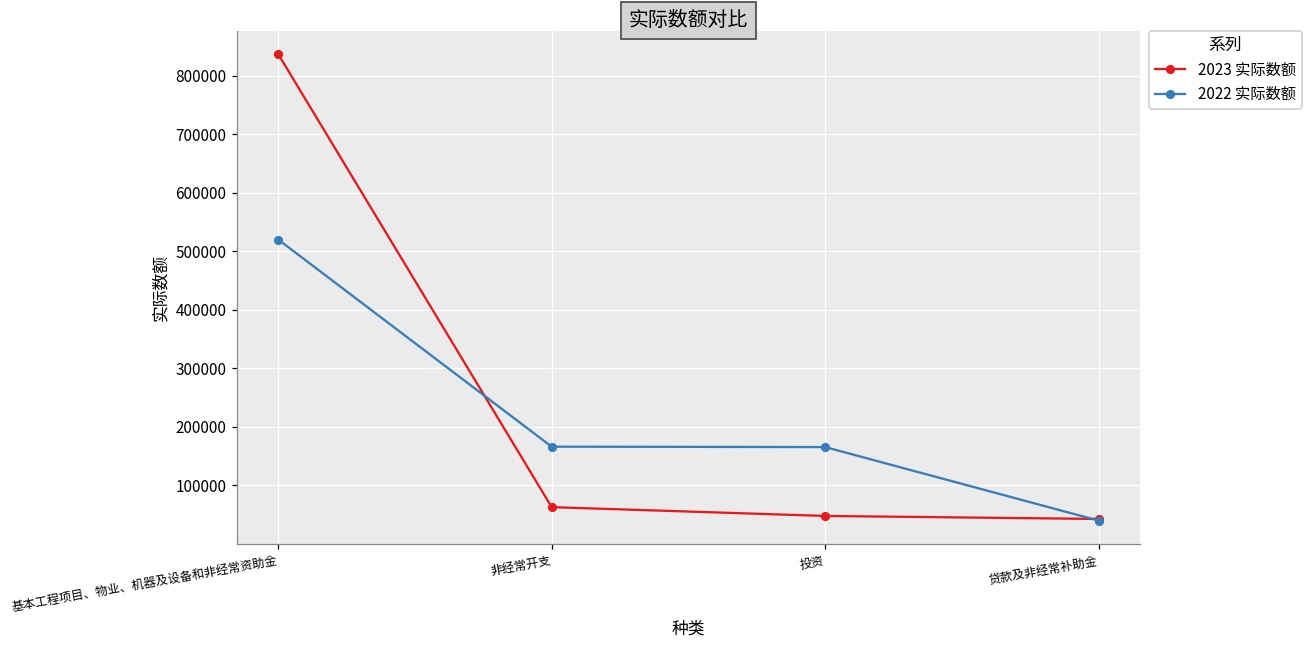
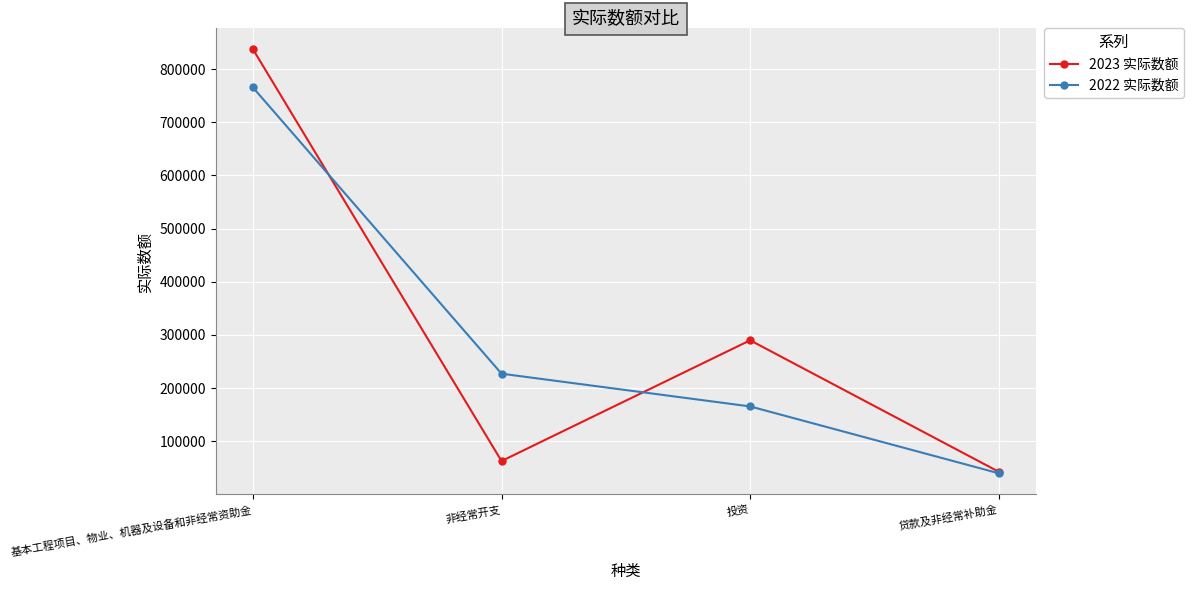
2022 实际数额, 基本工程项目、物业、机器及设备和非经常资助金: 520000 -> 770000
2022 实际数额, 非经常开支: 170000 -> 230000
2023 实际数额, 投资: 50000 -> 290000
